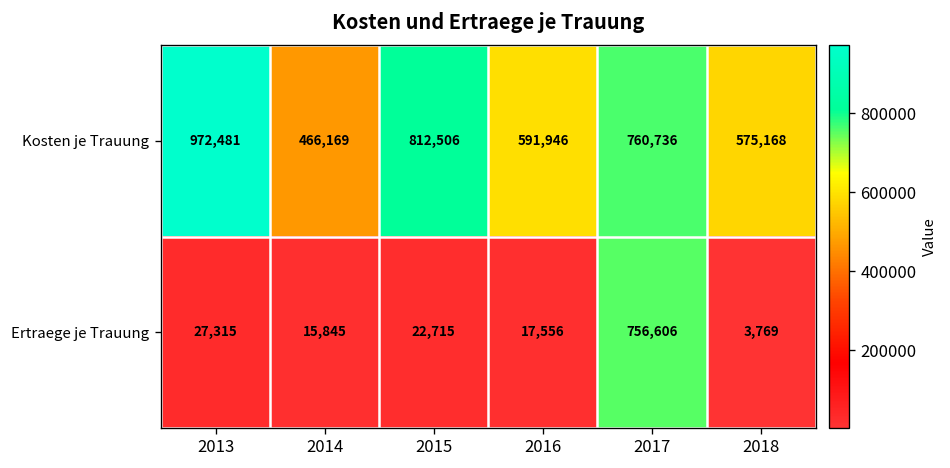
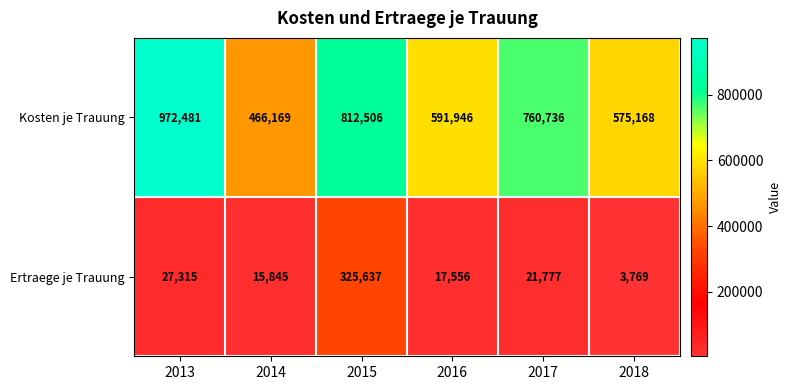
Ertraege je Trauung, 2015: 22,715 -> 325,637
Ertraege je Trauung, 2017: 756,606 -> 21,777
